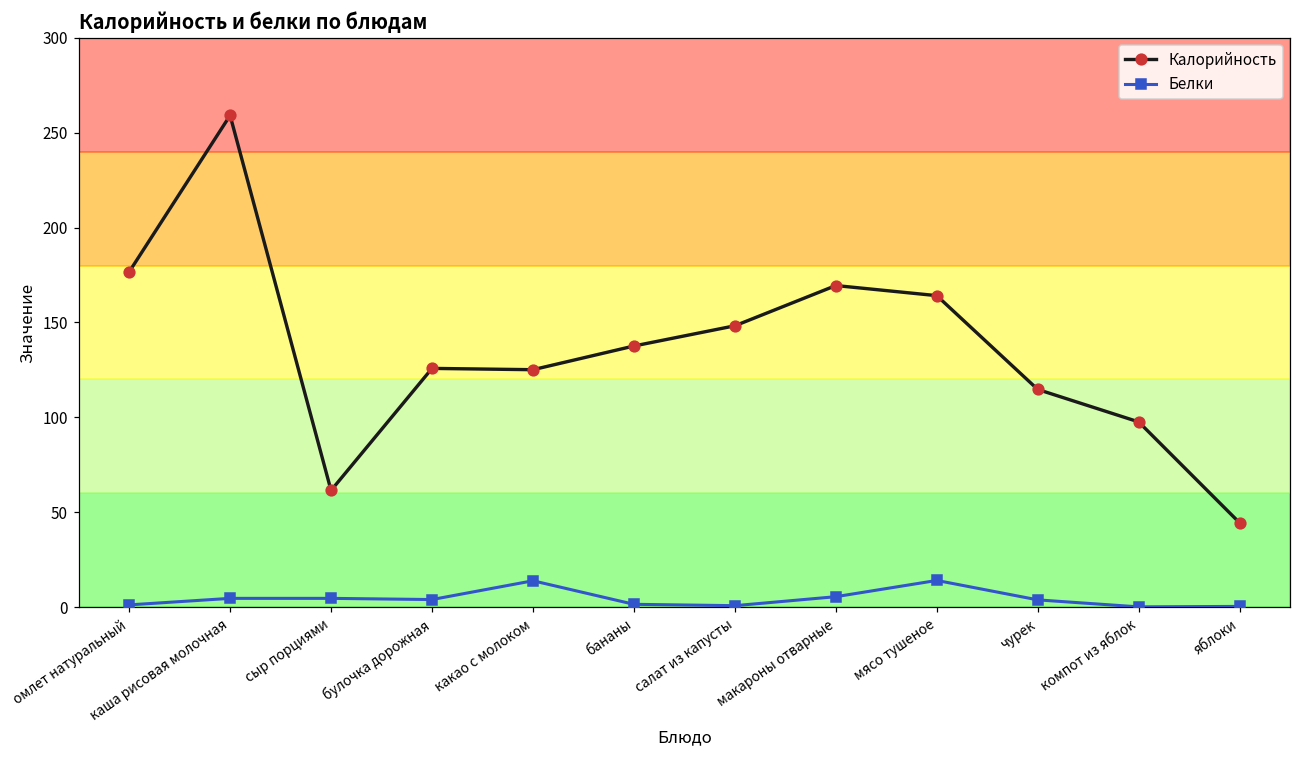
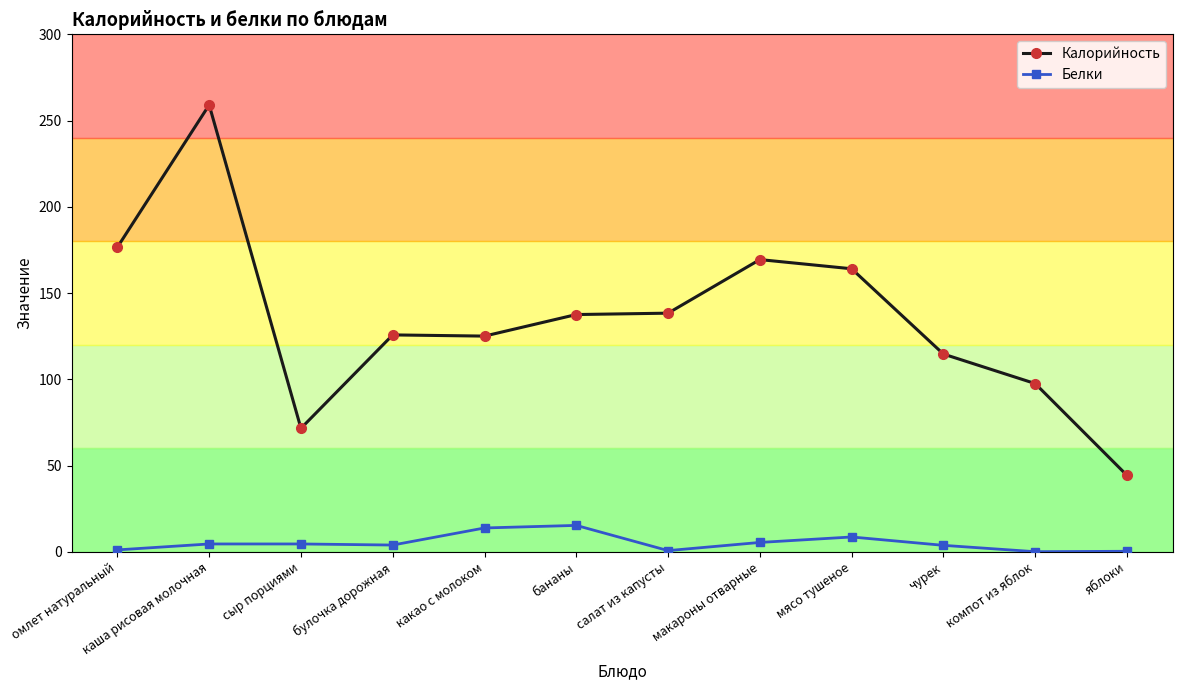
Калорийность, сыр порциями: 61 -> 72
Белки, бананы: 2 -> 15
Калорийность, салат из капусты: 148 -> 138
Белки, мясо тушеное: 14 -> 9
